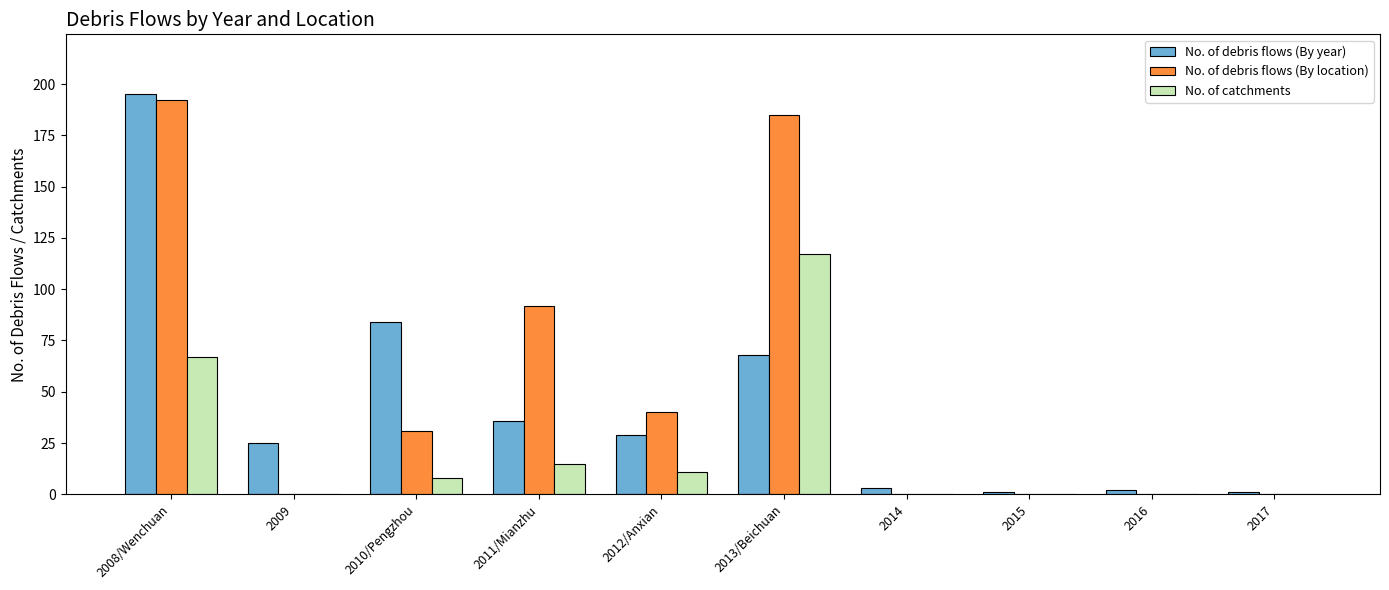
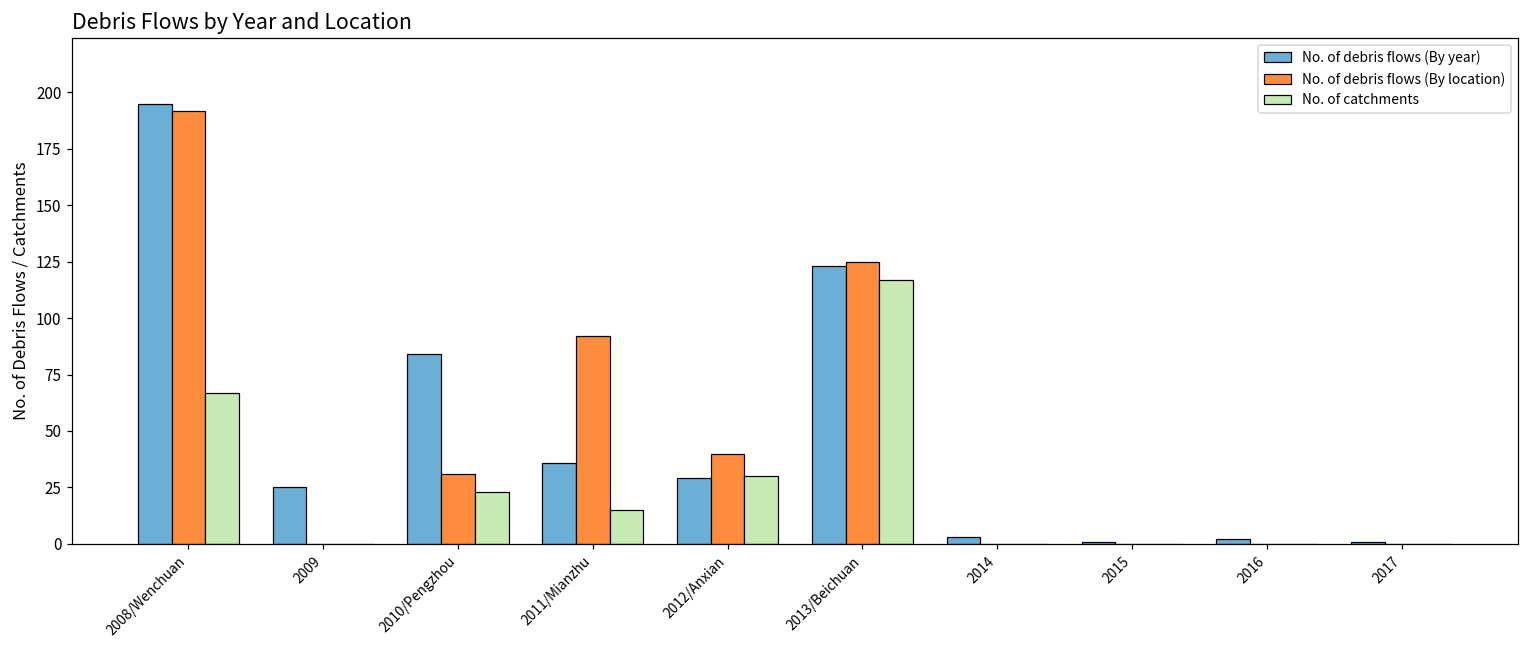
No. of catchments, 2010/Pengzhou: 8 -> 23
No. of catchments, 2012/Anxian: 11 -> 30
No. of debris flows (By year), 2013/Beichuan: 68 -> 123
No. of debris flows (By location), 2013/Beichuan: 185 -> 125
